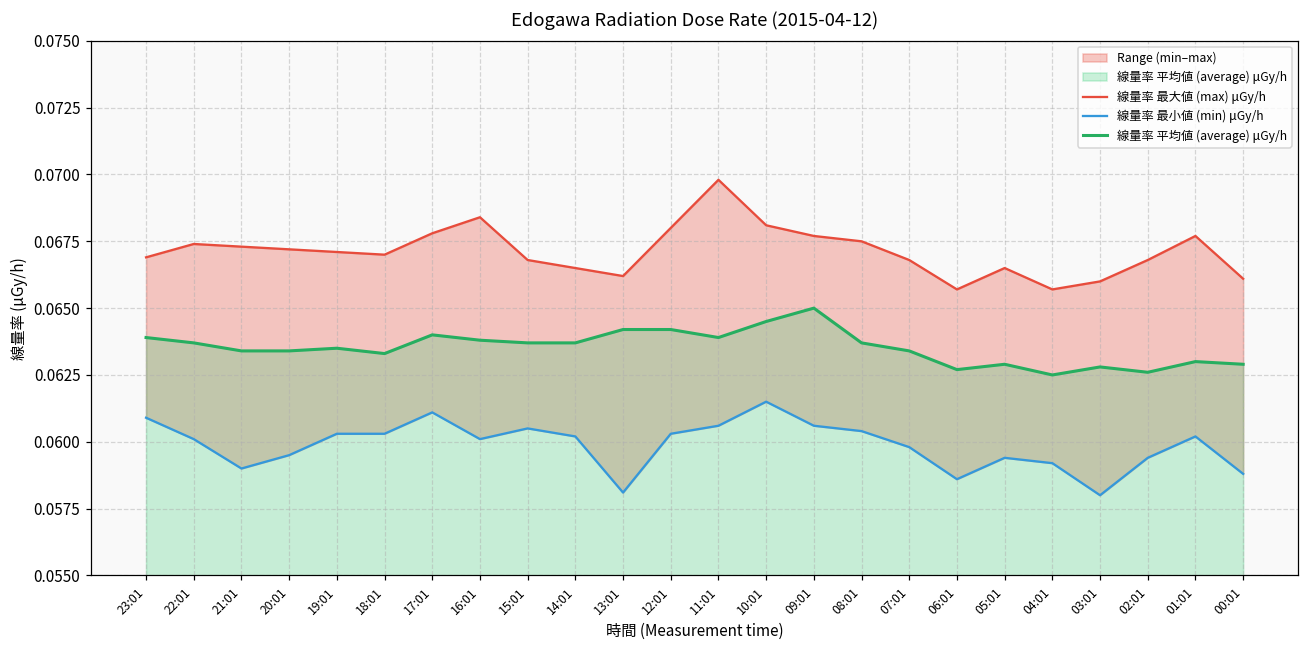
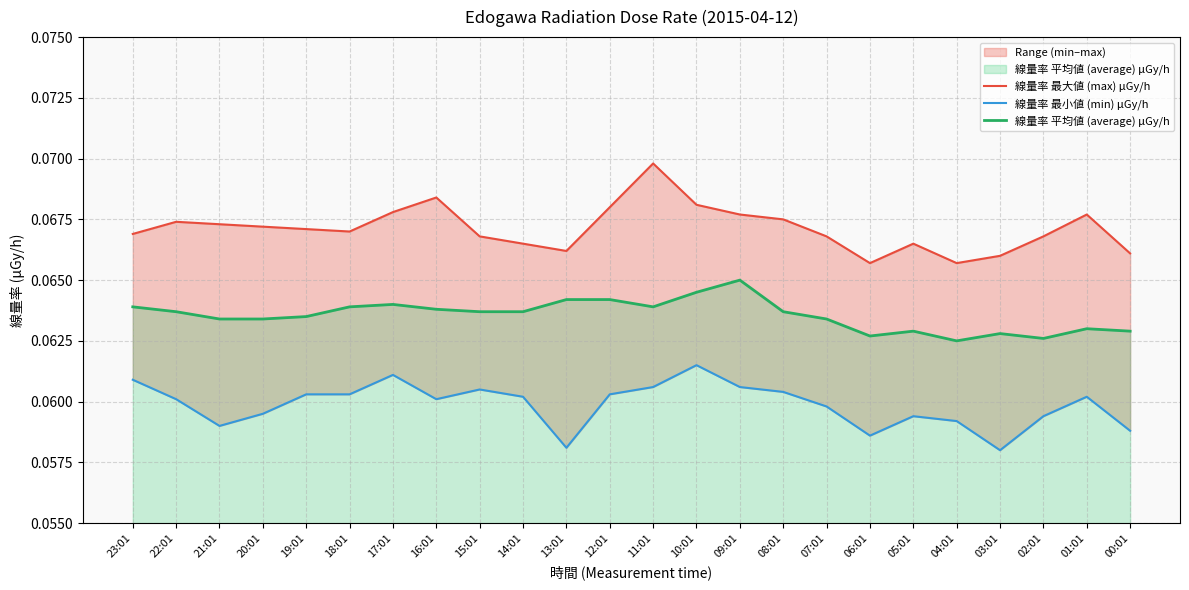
線量率 平均値 (average) μGy/h, 18:01: 0.0633 -> 0.0639
